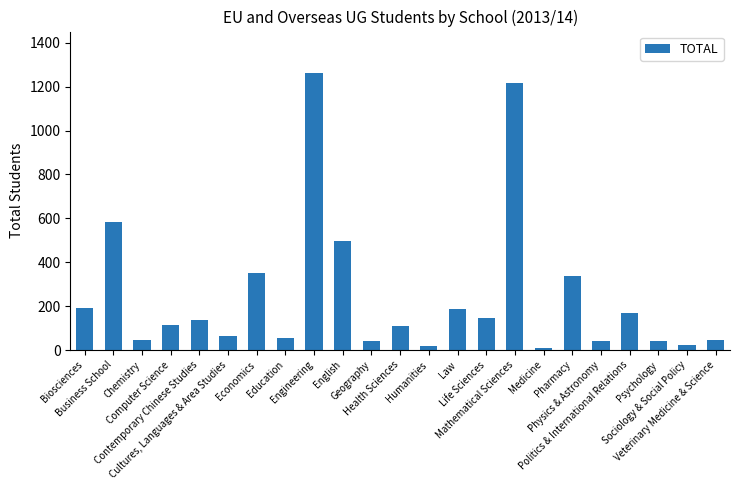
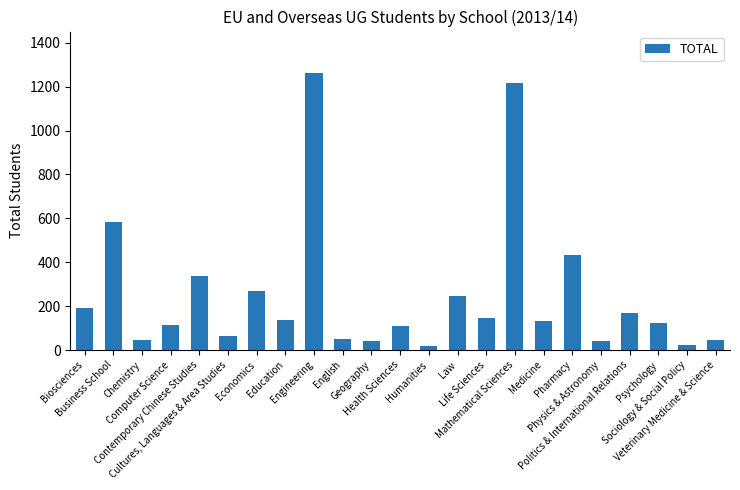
Contemporary Chinese Studies: 140 -> 340
Economics: 350 -> 270
Education: 50 -> 140
English: 500 -> 50
Law: 190 -> 250
Medicine: 10 -> 130
Pharmacy: 340 -> 430
Psychology: 40 -> 120
